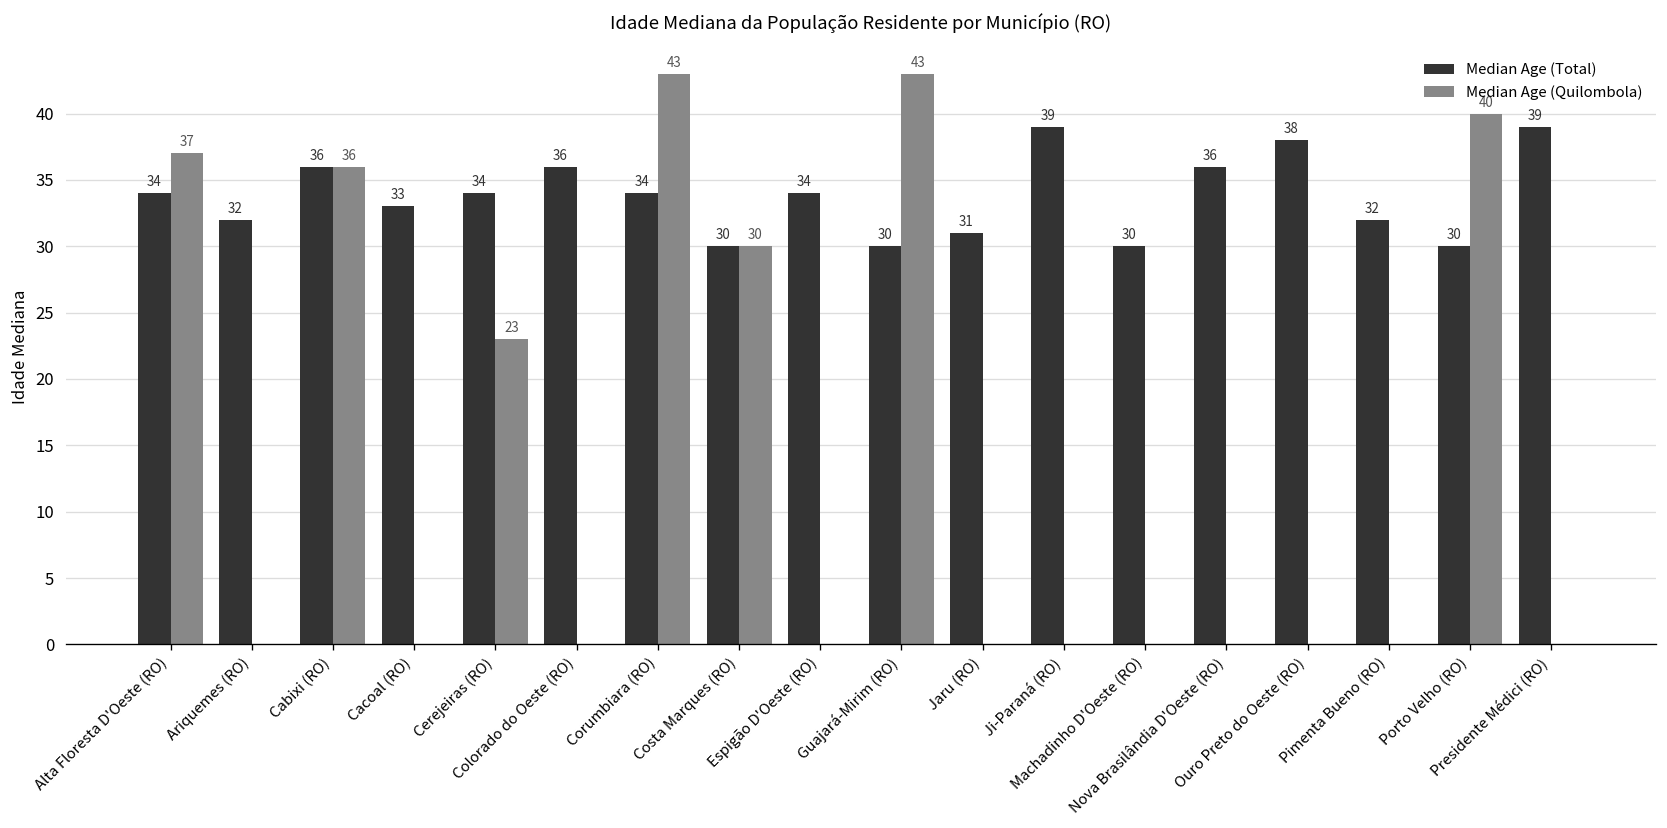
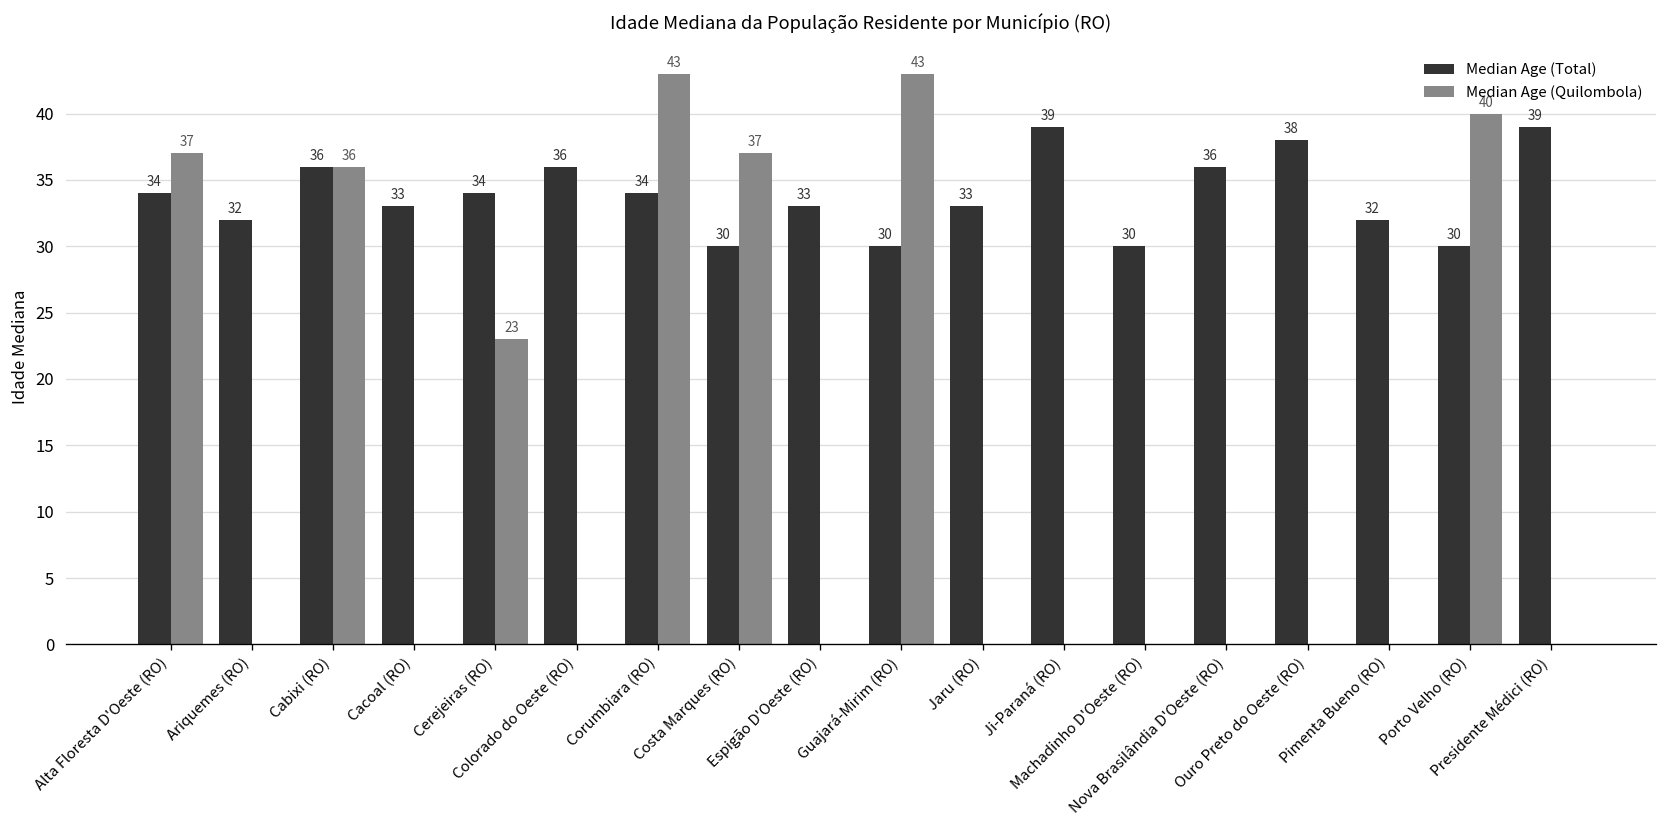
Median Age (Quilombola), Costa Marques (RO): 30 -> 37
Median Age (Total), Espigão D'Oeste (RO): 34 -> 33
Median Age (Total), Jaru (RO): 31 -> 33
